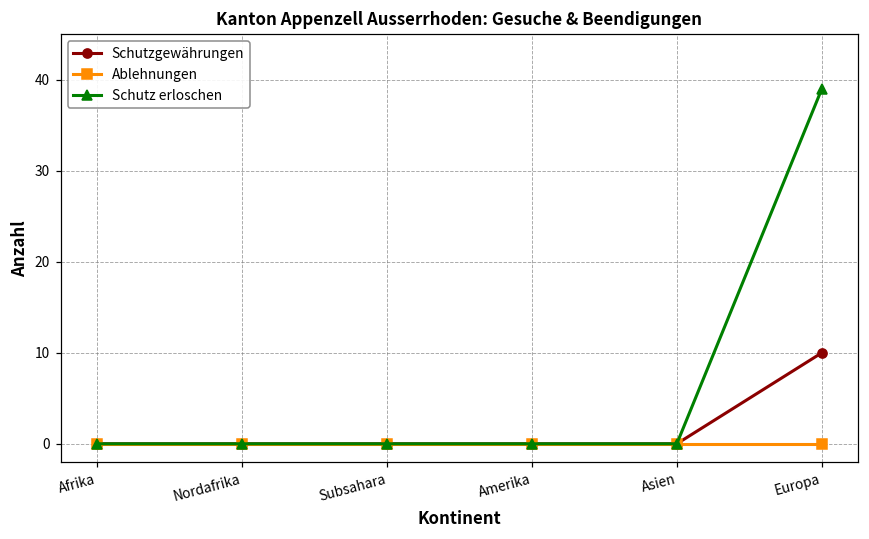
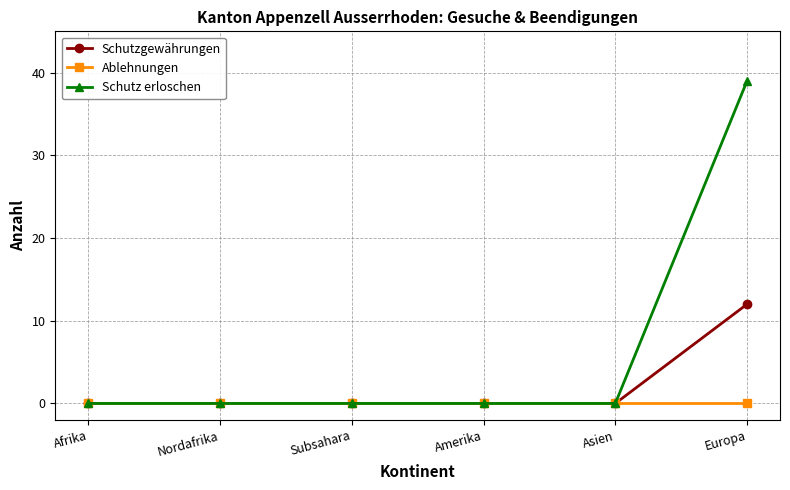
Schutzgewährungen, Europa: 10 -> 12
